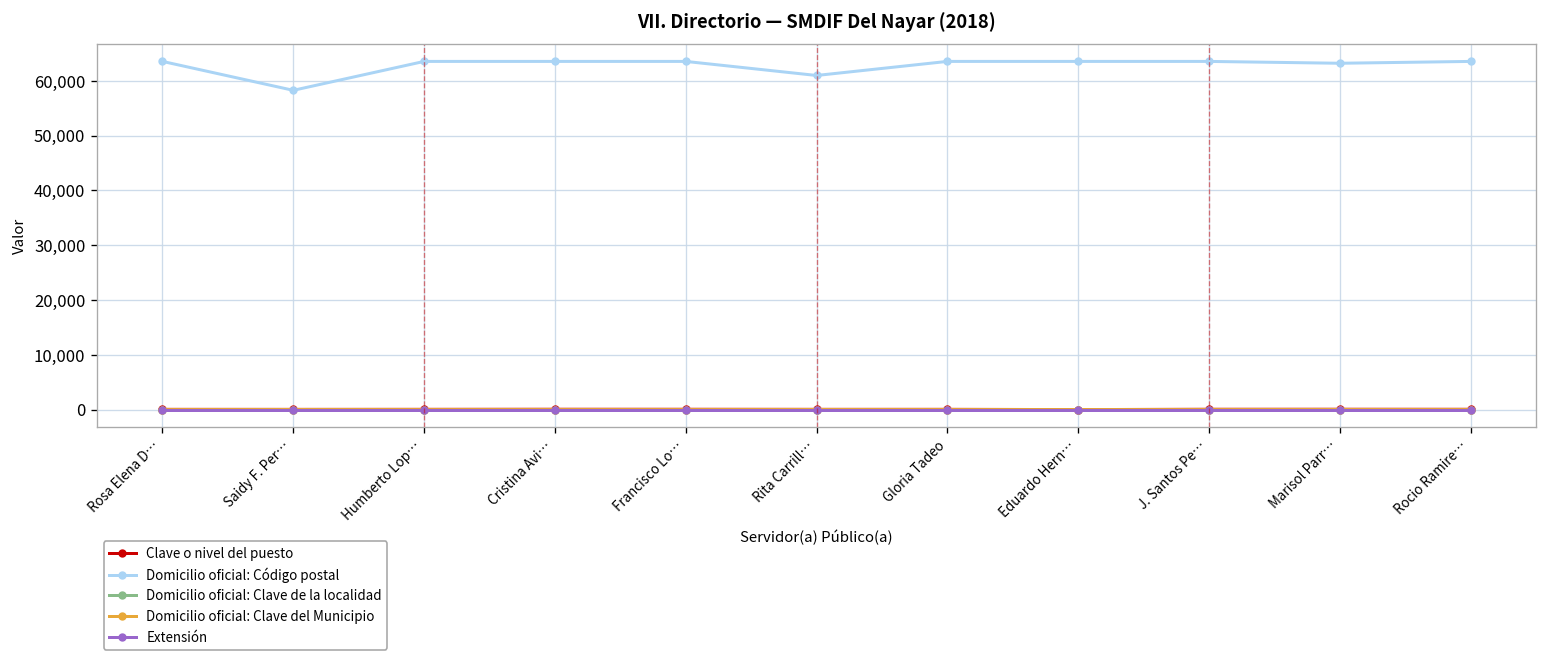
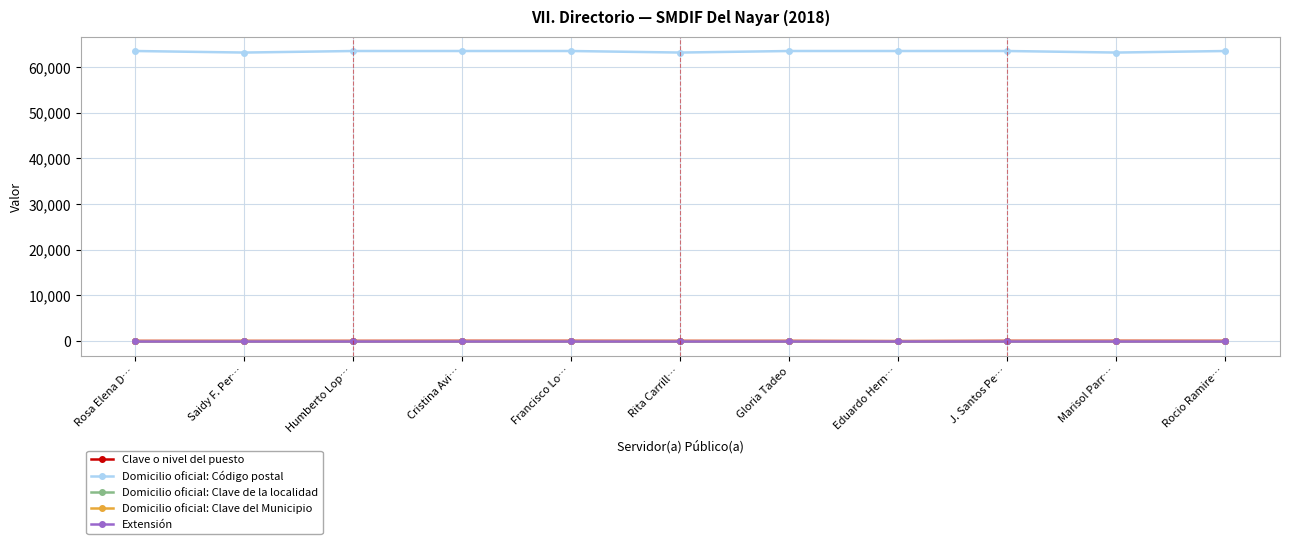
Domicilio oficial: Código postal, Saidy F. Per…: 58,000 -> 63,000
Domicilio oficial: Código postal, Rita Carrill…: 61,000 -> 63,000
